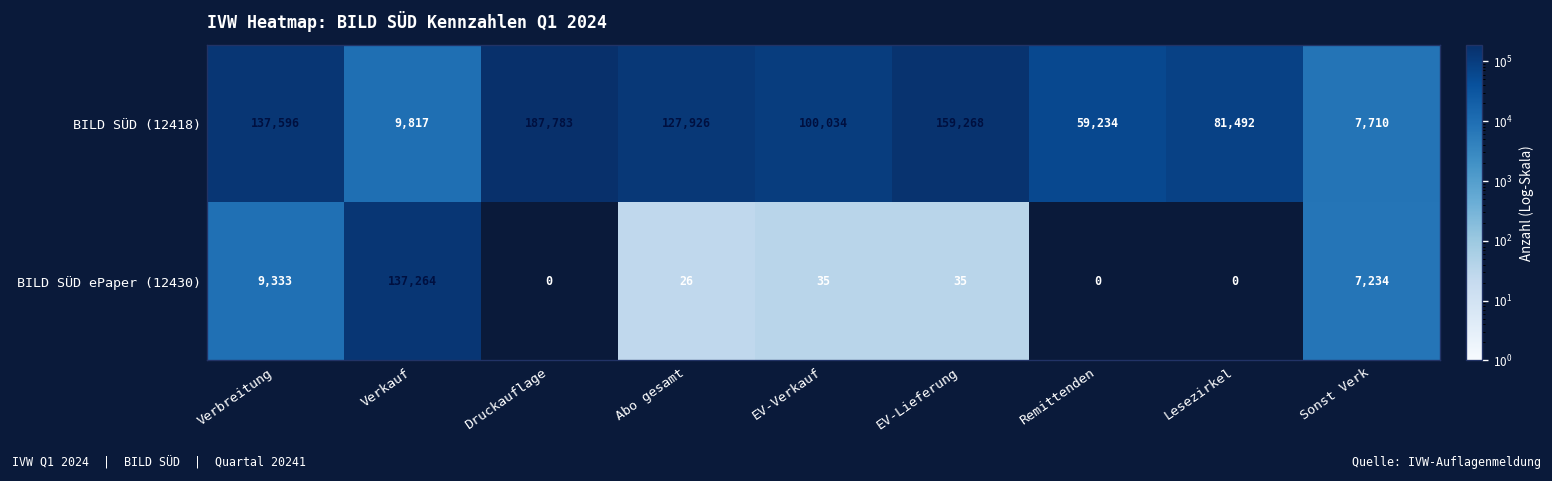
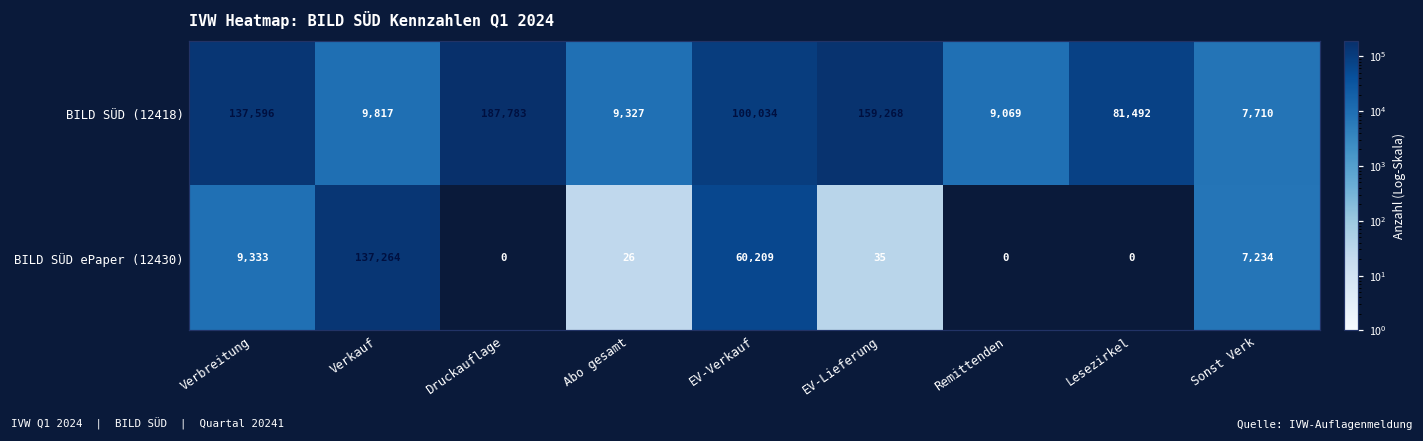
BILD SÜD (12418), Abo gesamt: 127,926 -> 9,327
BILD SÜD (12418), Remittenden: 59,234 -> 9,069
BILD SÜD ePaper (12430), EV-Verkauf: 35 -> 60,209
